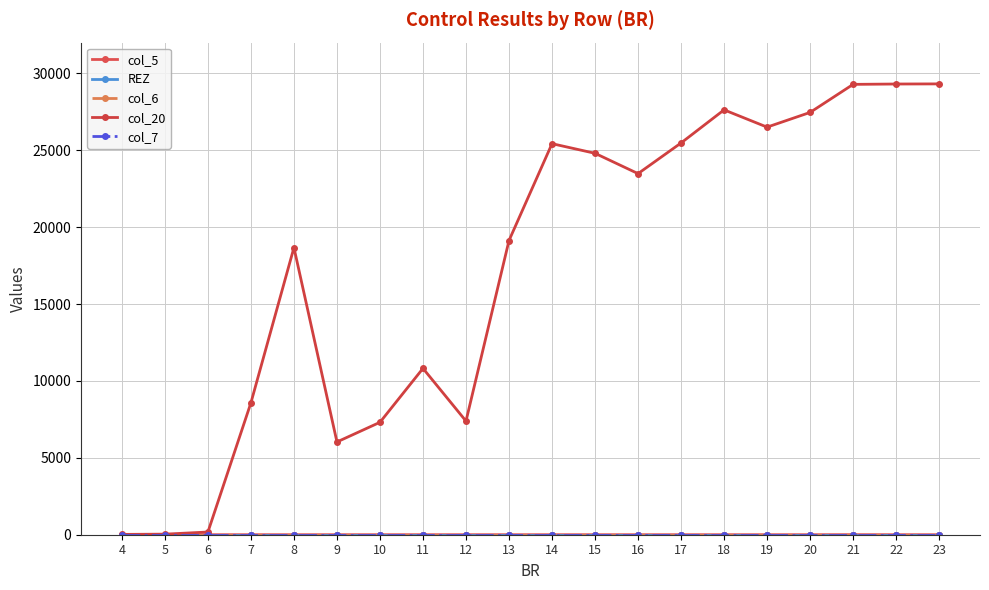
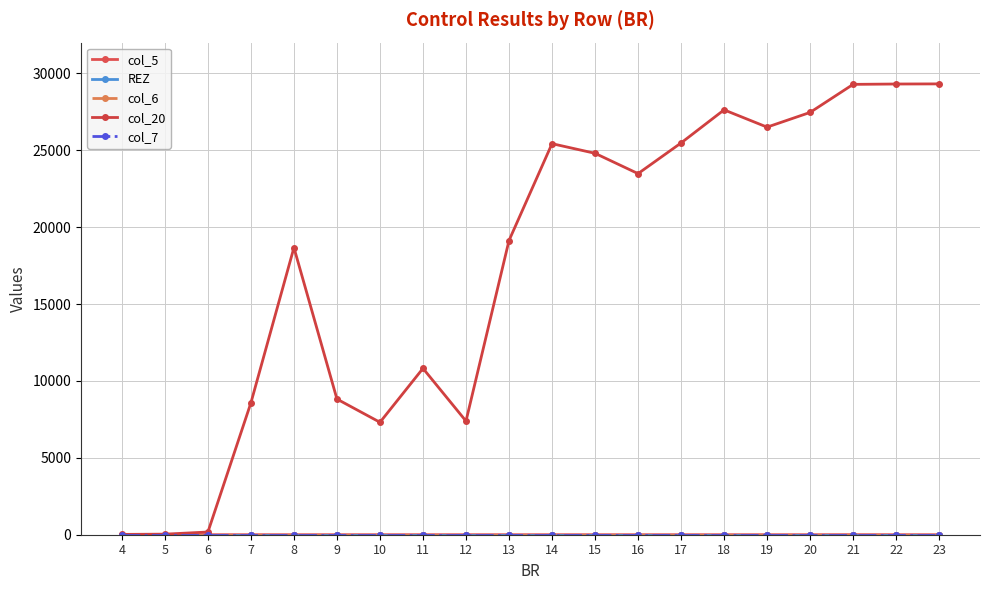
col_20, 9: 6000 -> 8800
